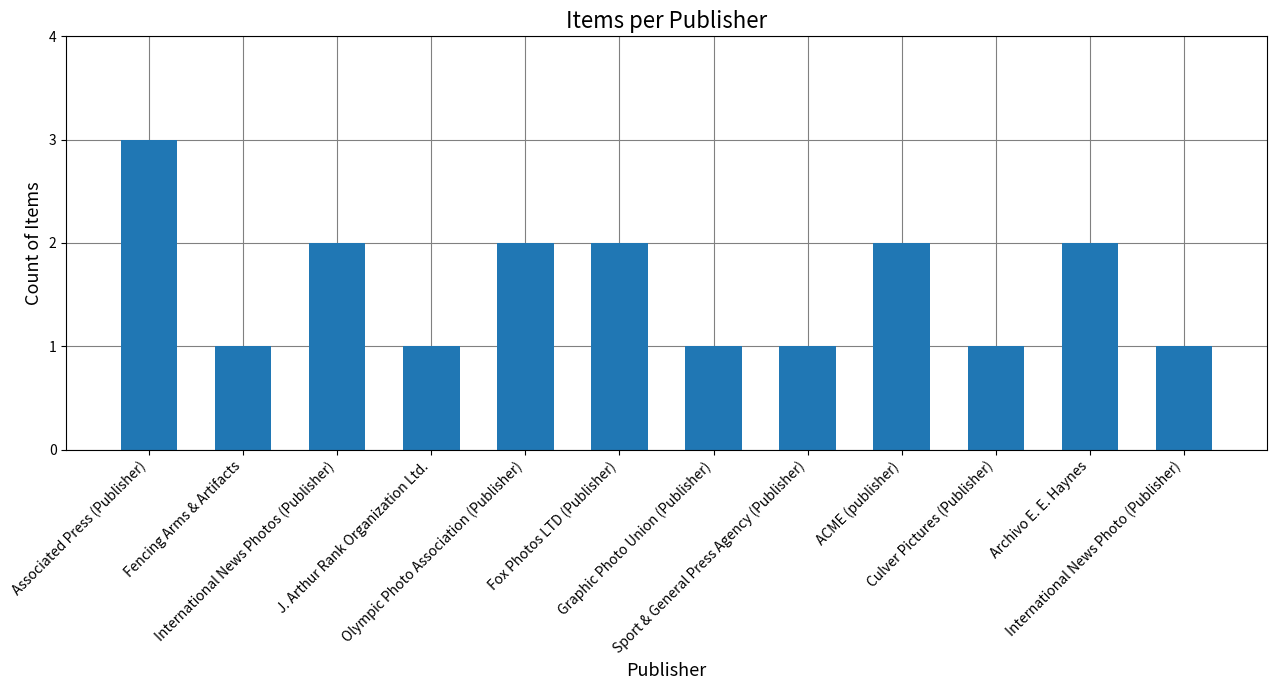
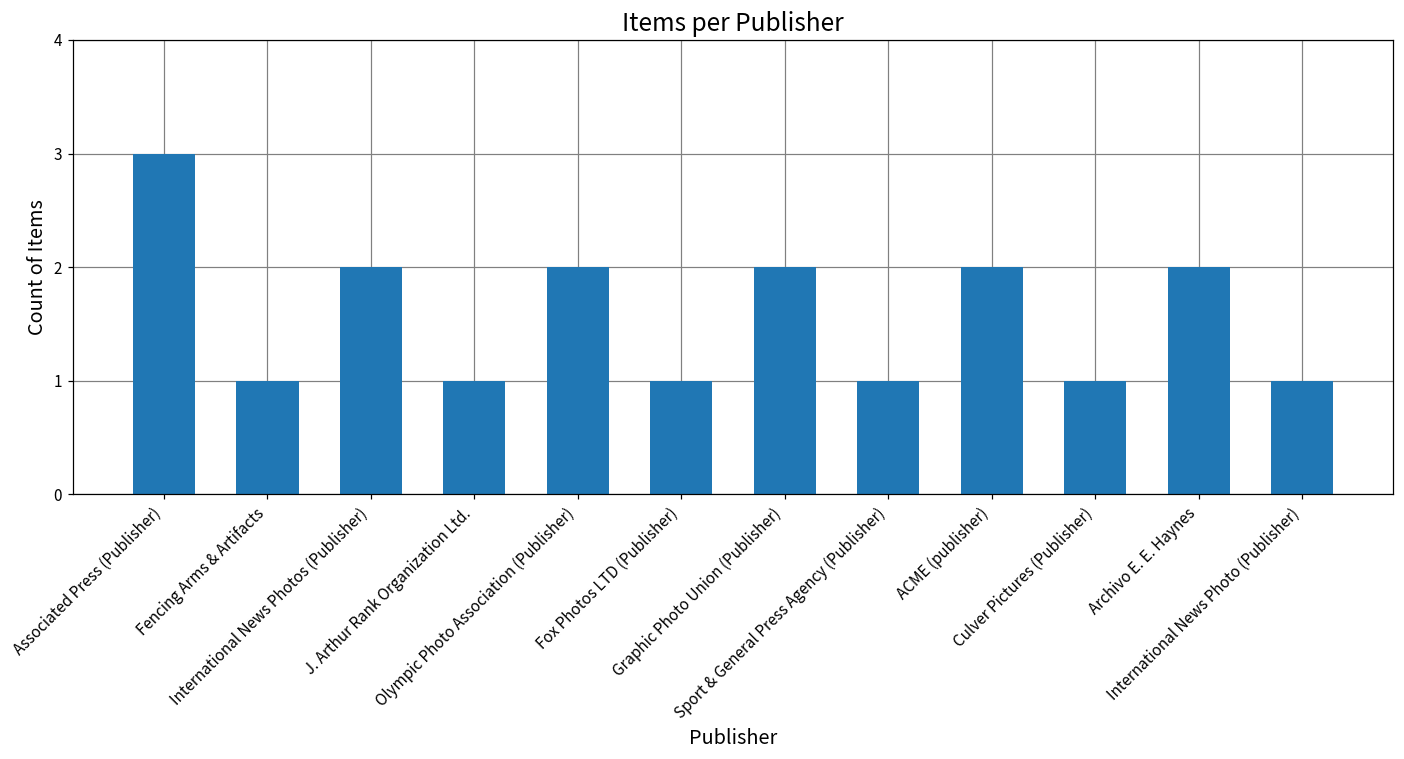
Fox Photos LTD (Publisher): 2 -> 1
Graphic Photo Union (Publisher): 1 -> 2
